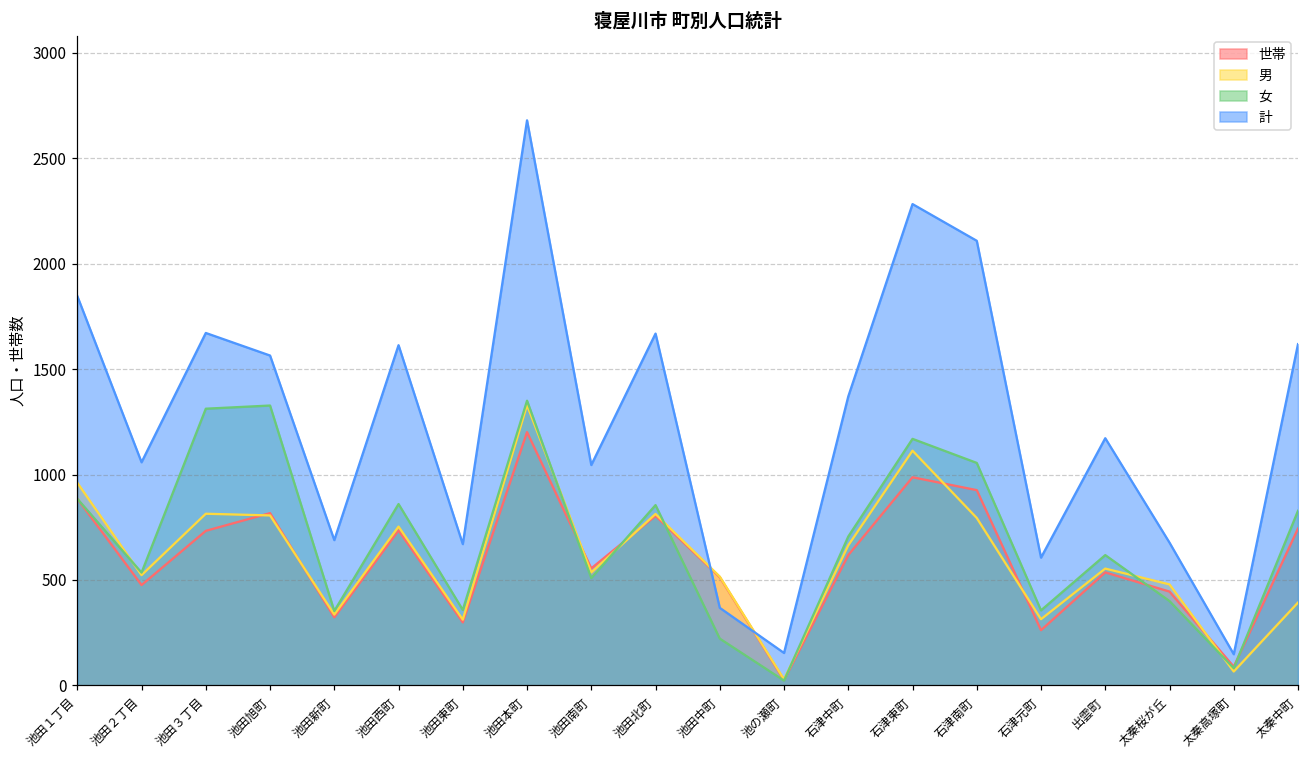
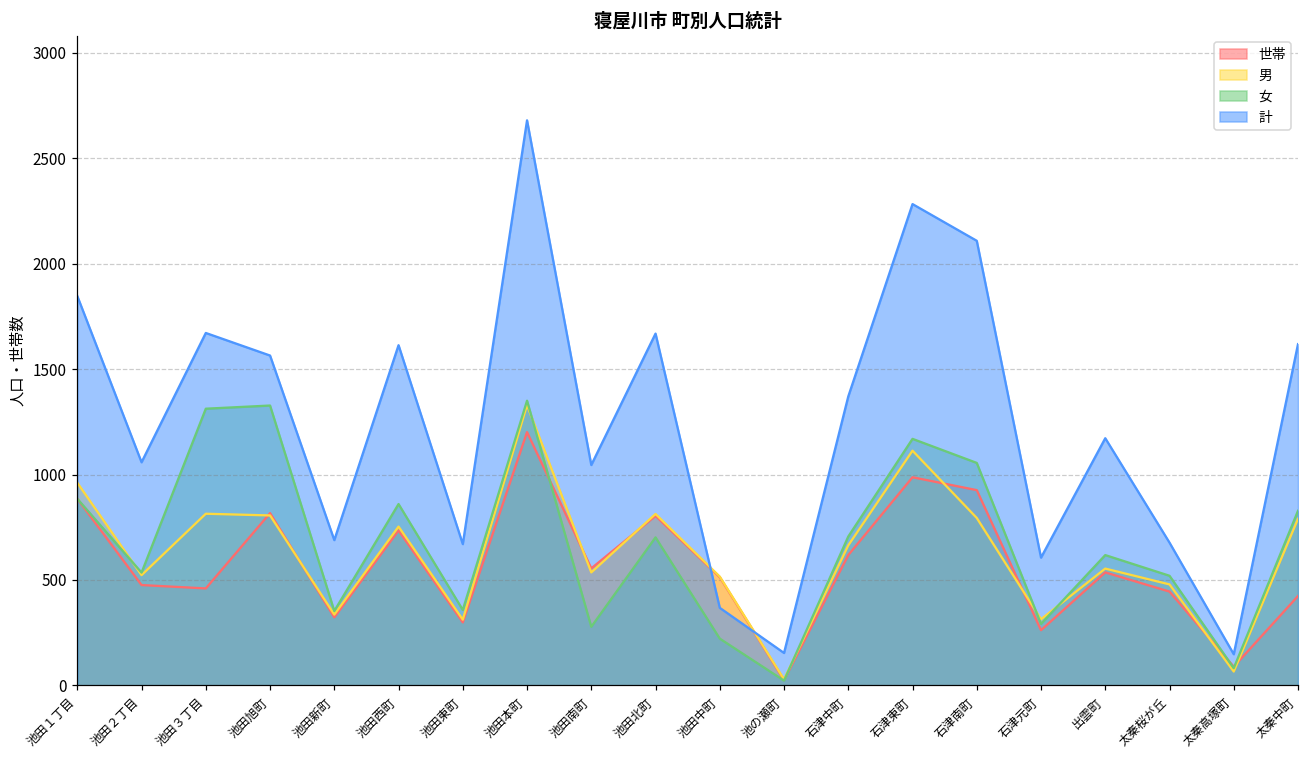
世帯, 池田３丁目: 730 -> 460
女, 池田南町: 510 -> 280
女, 池田北町: 860 -> 700
女, 石津元町: 360 -> 290
女, 太秦桜が丘: 400 -> 520
世帯, 太秦中町: 740 -> 420
男, 太秦中町: 390 -> 790
